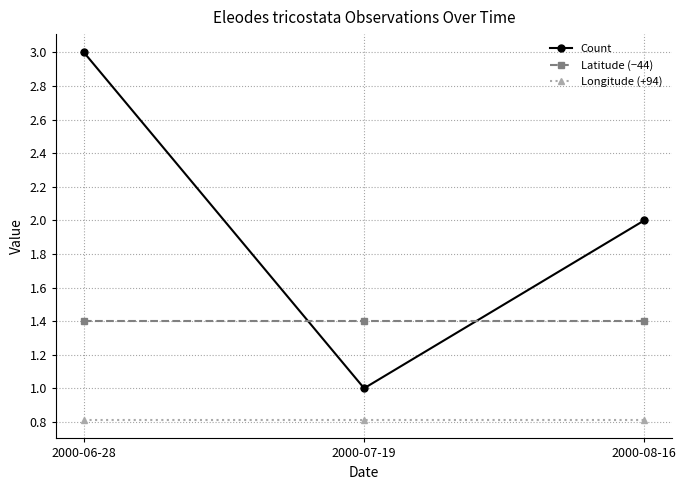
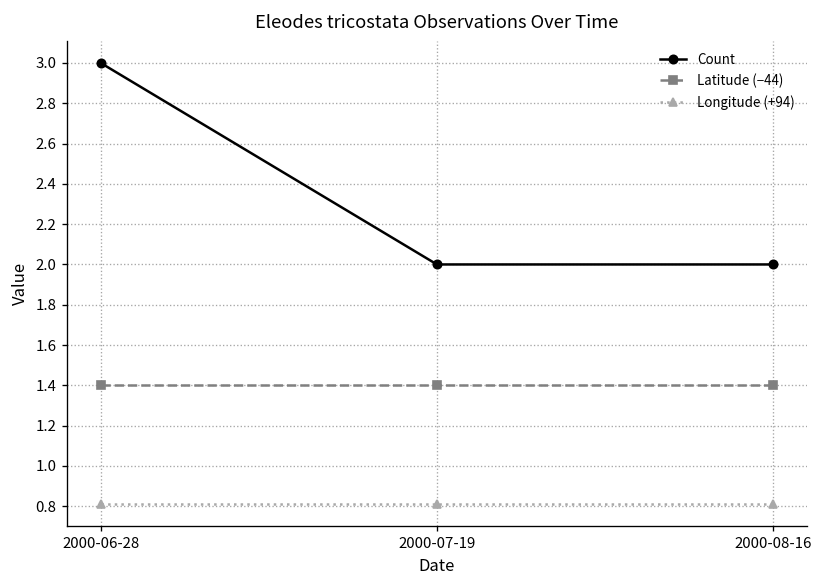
Count, 2000-07-19: 1 -> 2
